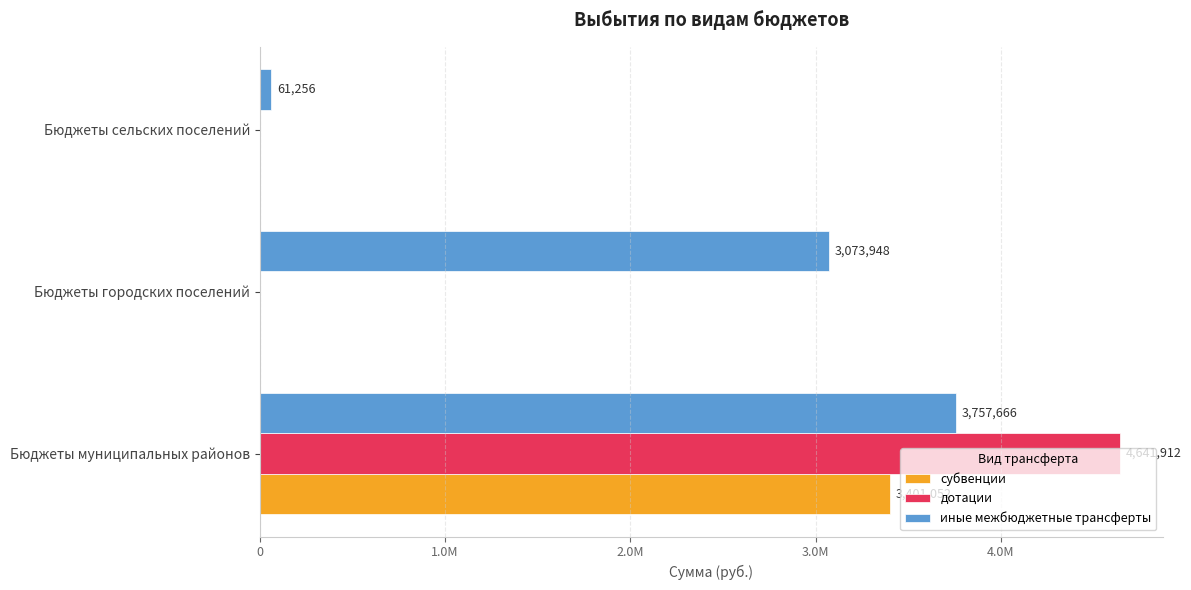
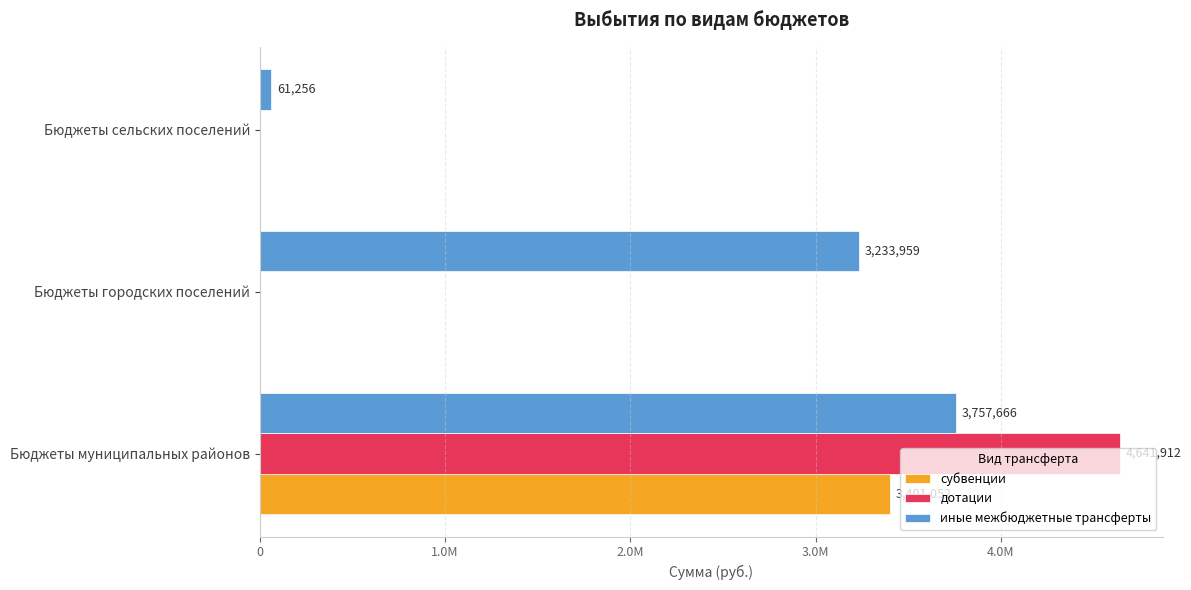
иные межбюджетные трансферты, Бюджеты городских поселений: 3,073,948 -> 3,233,959
